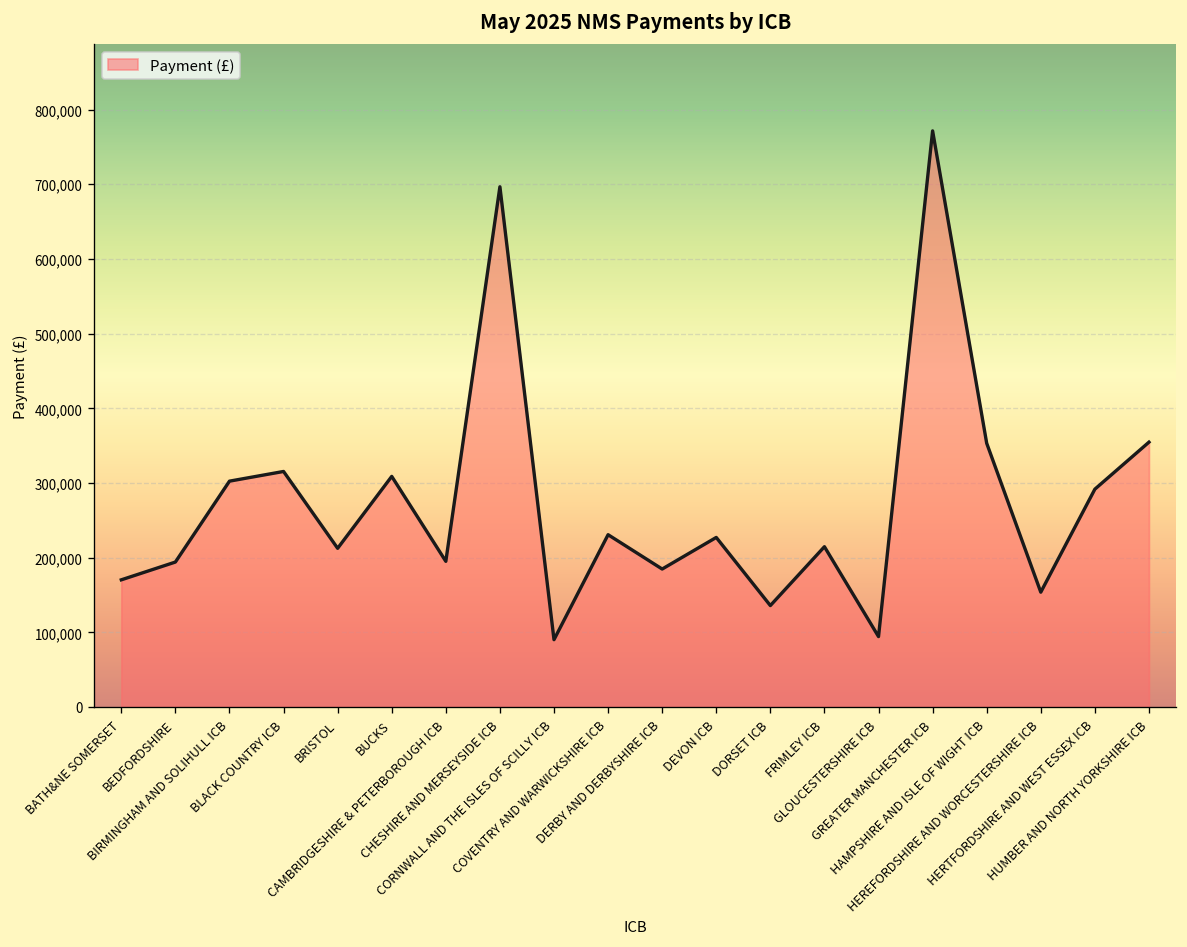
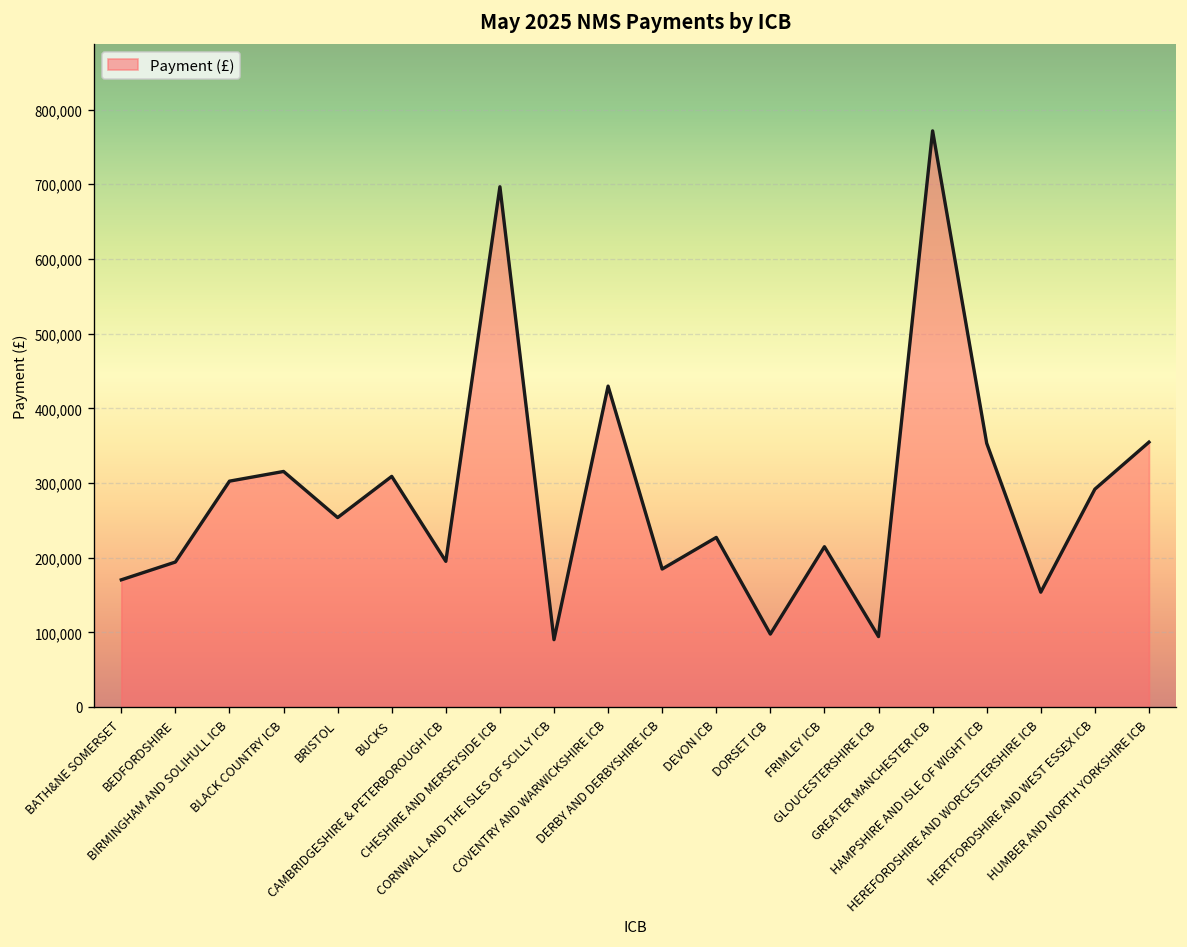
BRISTOL: 210,000 -> 250,000
COVENTRY AND WARWICKSHIRE ICB: 230,000 -> 430,000
DORSET ICB: 140,000 -> 100,000
